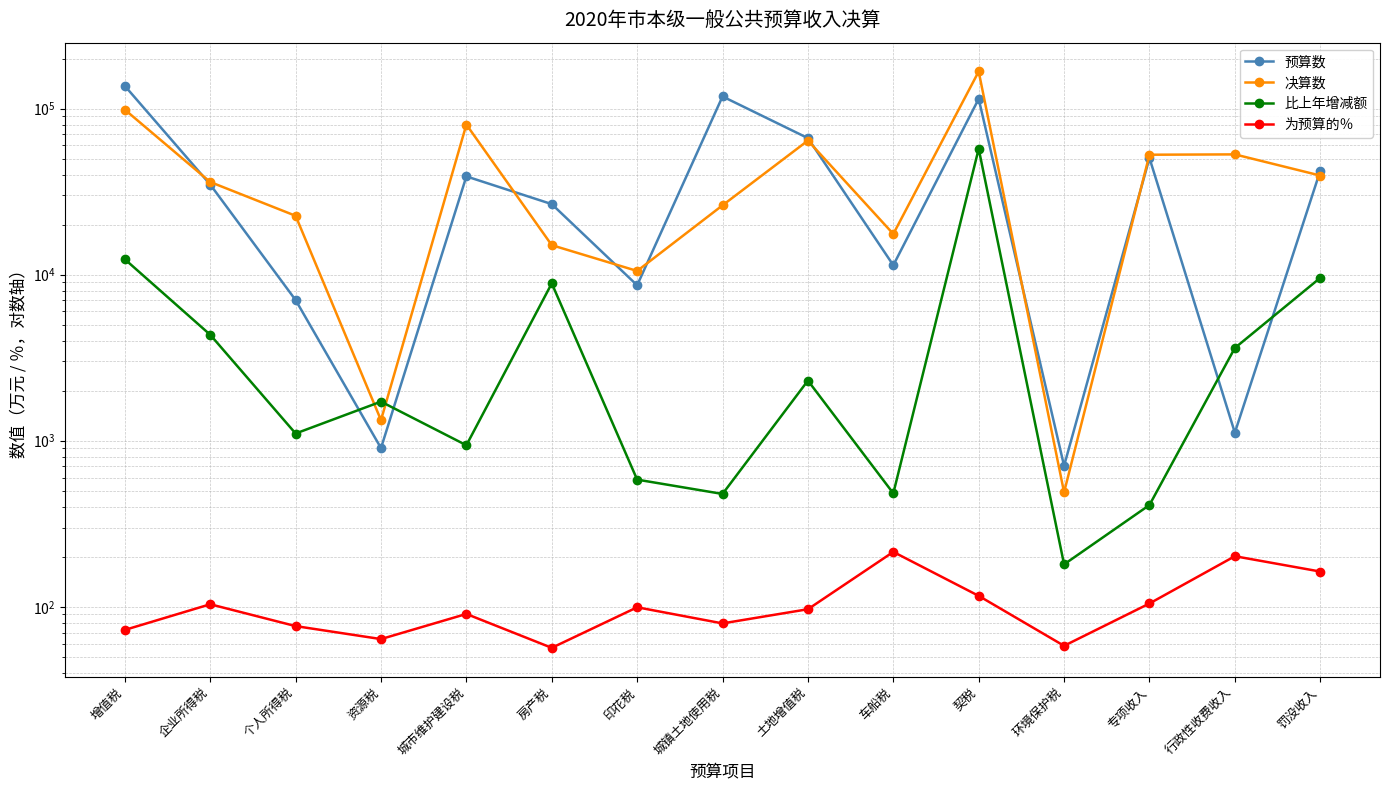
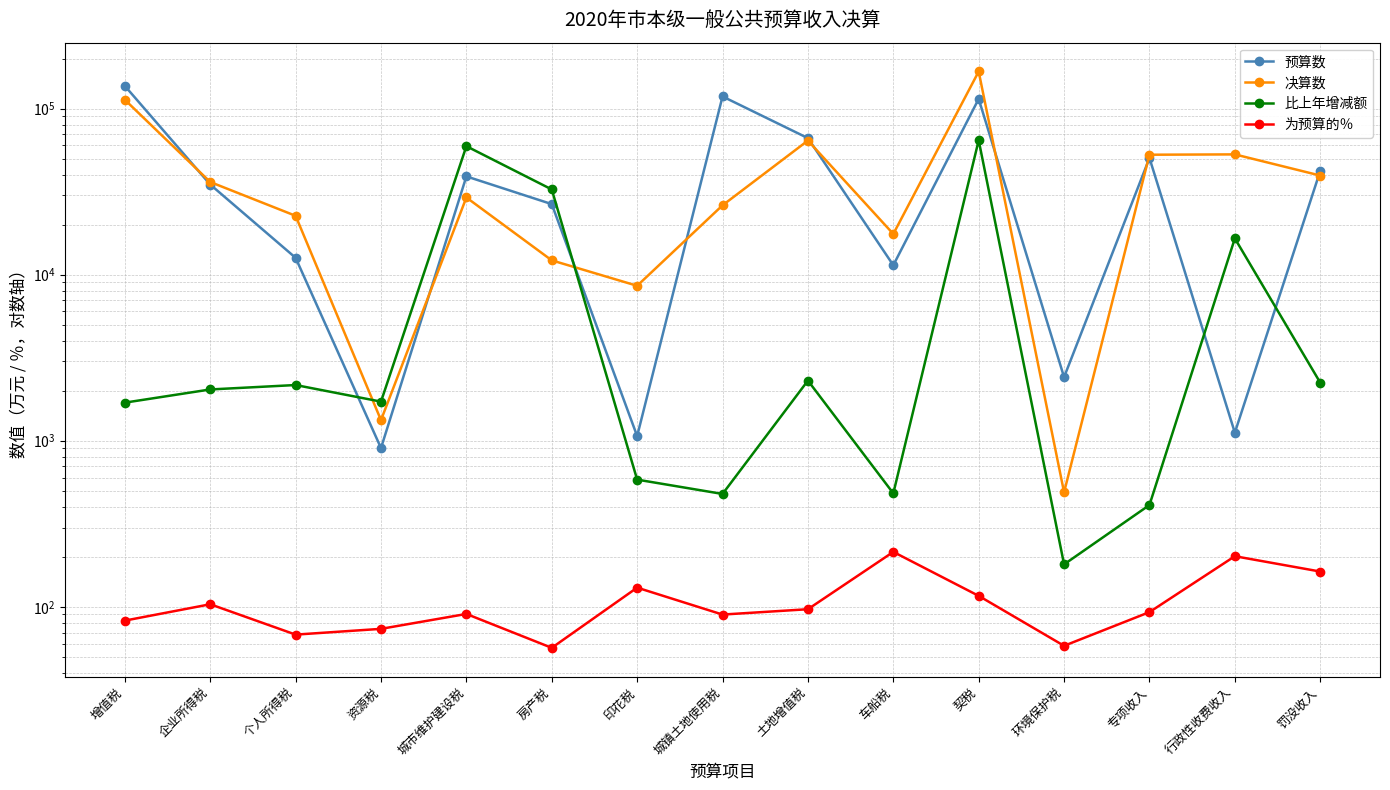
决算数, 增值税: 100000 -> 110000
比上年增减额, 增值税: 12000 -> 1700
为预算的％, 增值税: 70 -> 80
比上年增减额, 企业所得税: 4300 -> 2000
预算数, 个人所得税: 7000 -> 13000
比上年增减额, 个人所得税: 1100 -> 2200
为预算的％, 个人所得税: 80 -> 68
为预算的％, 资源税: 64 -> 70
决算数, 城市维护建设税: 80000 -> 29000
比上年增减额, 城市维护建设税: 900 -> 59000
决算数, 房产税: 15000 -> 12000
比上年增减额, 房产税: 9000 -> 33000
预算数, 印花税: 9000 -> 1100
决算数, 印花税: 11000 -> 9000
为预算的％, 印花税: 100 -> 130
为预算的％, 城镇土地使用税: 80 -> 90
比上年增减额, 契税: 57000 -> 64000
预算数, 环境保护税: 710 -> 2400
为预算的％, 专项收入: 100 -> 90
比上年增减额, 行政性收费收入: 3600 -> 17000
比上年增减额, 罚没收入: 10000 -> 2200
